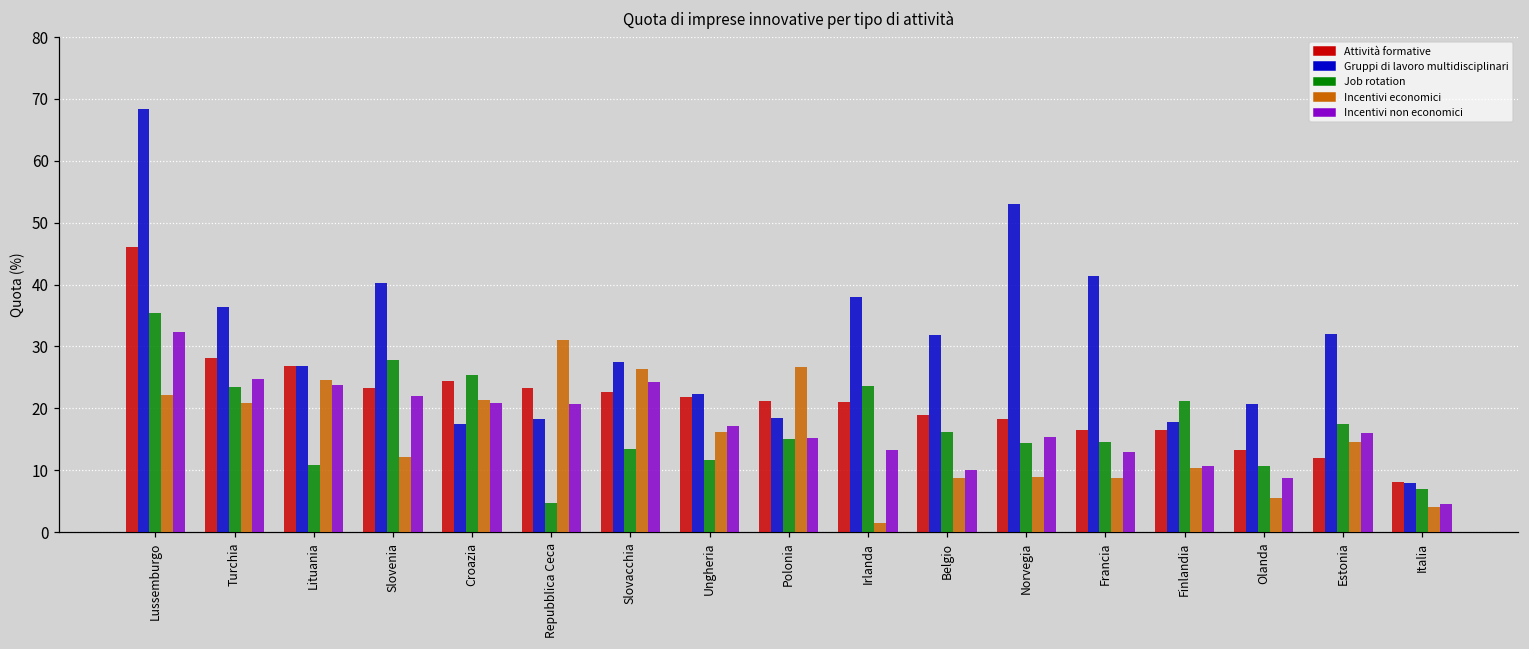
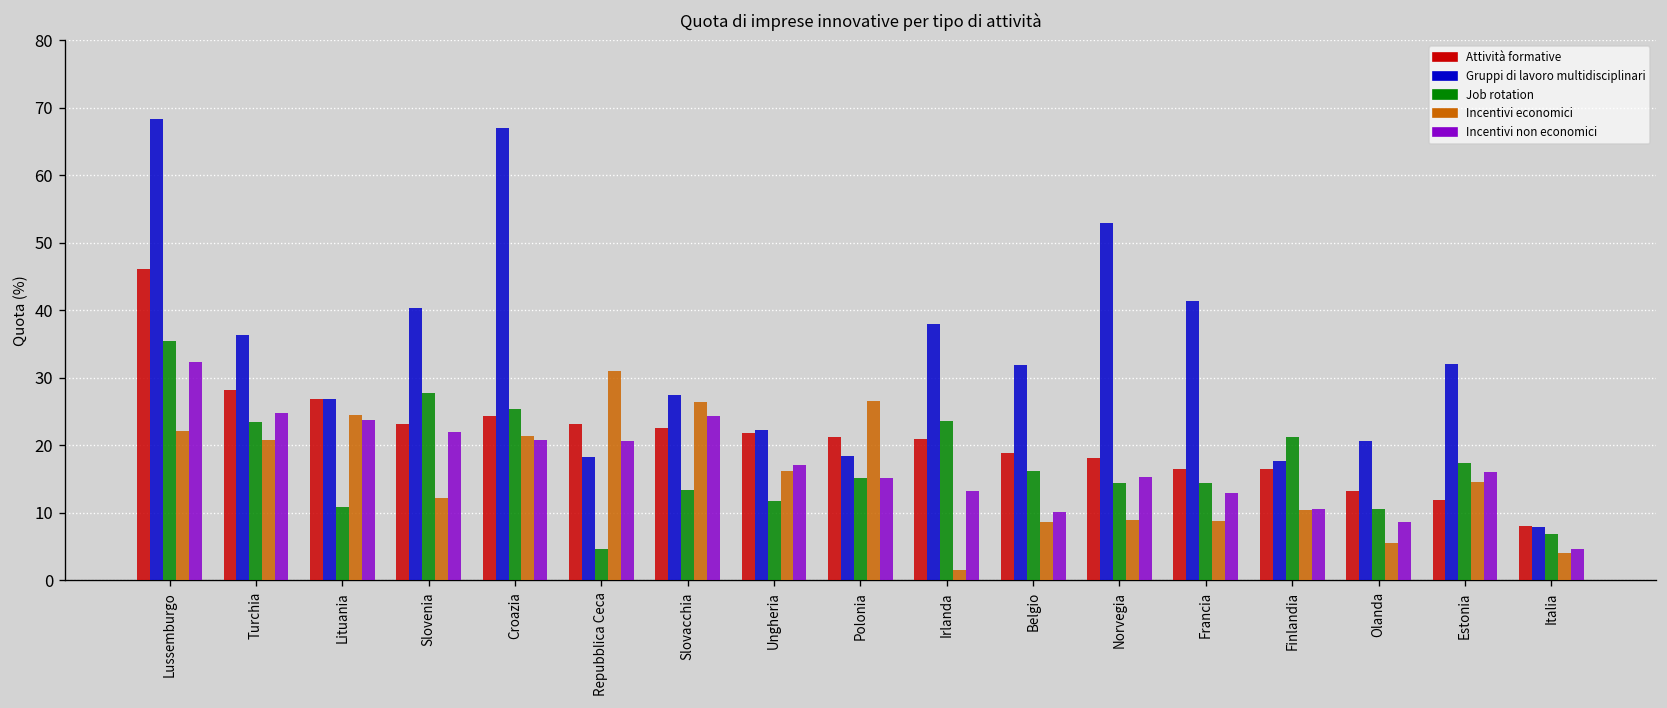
Gruppi di lavoro multidisciplinari, Croazia: 18 -> 67
